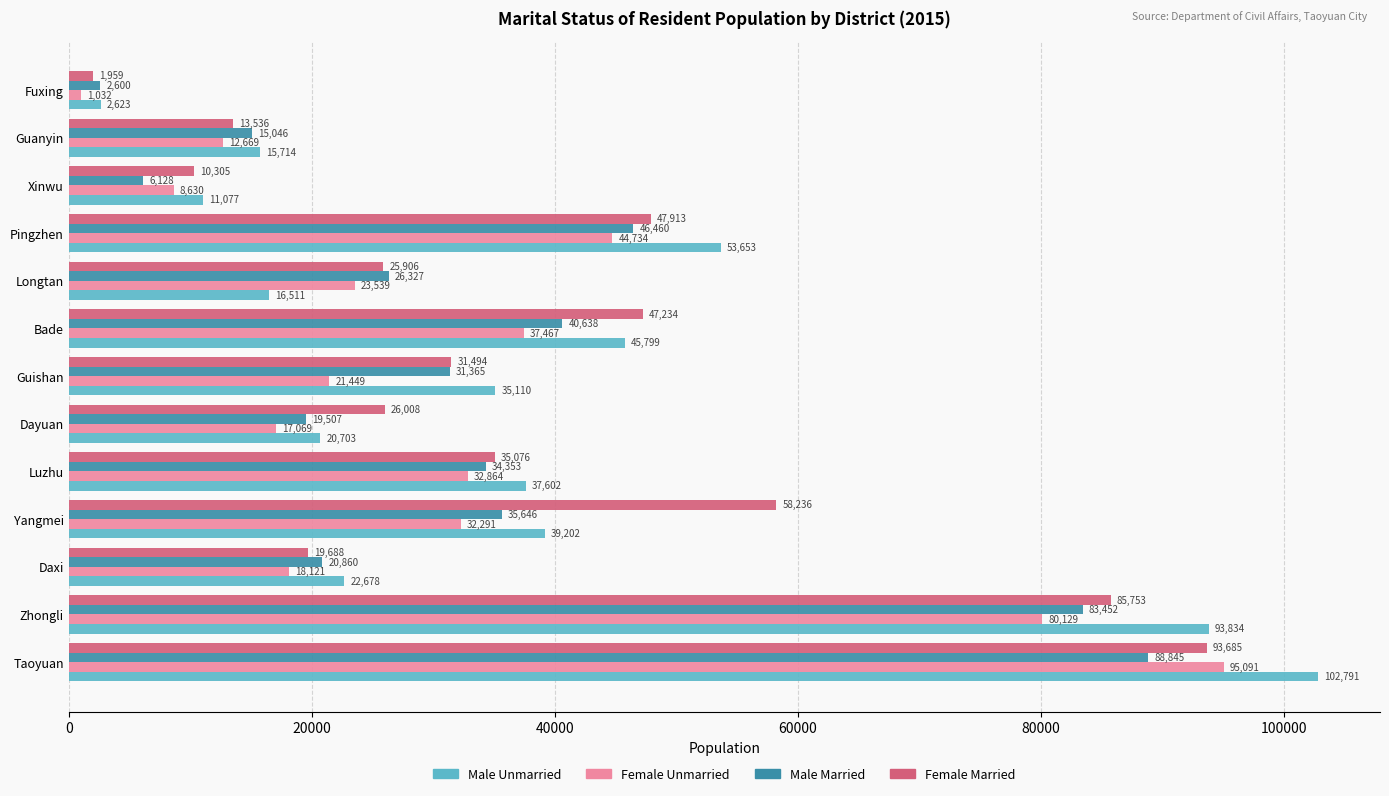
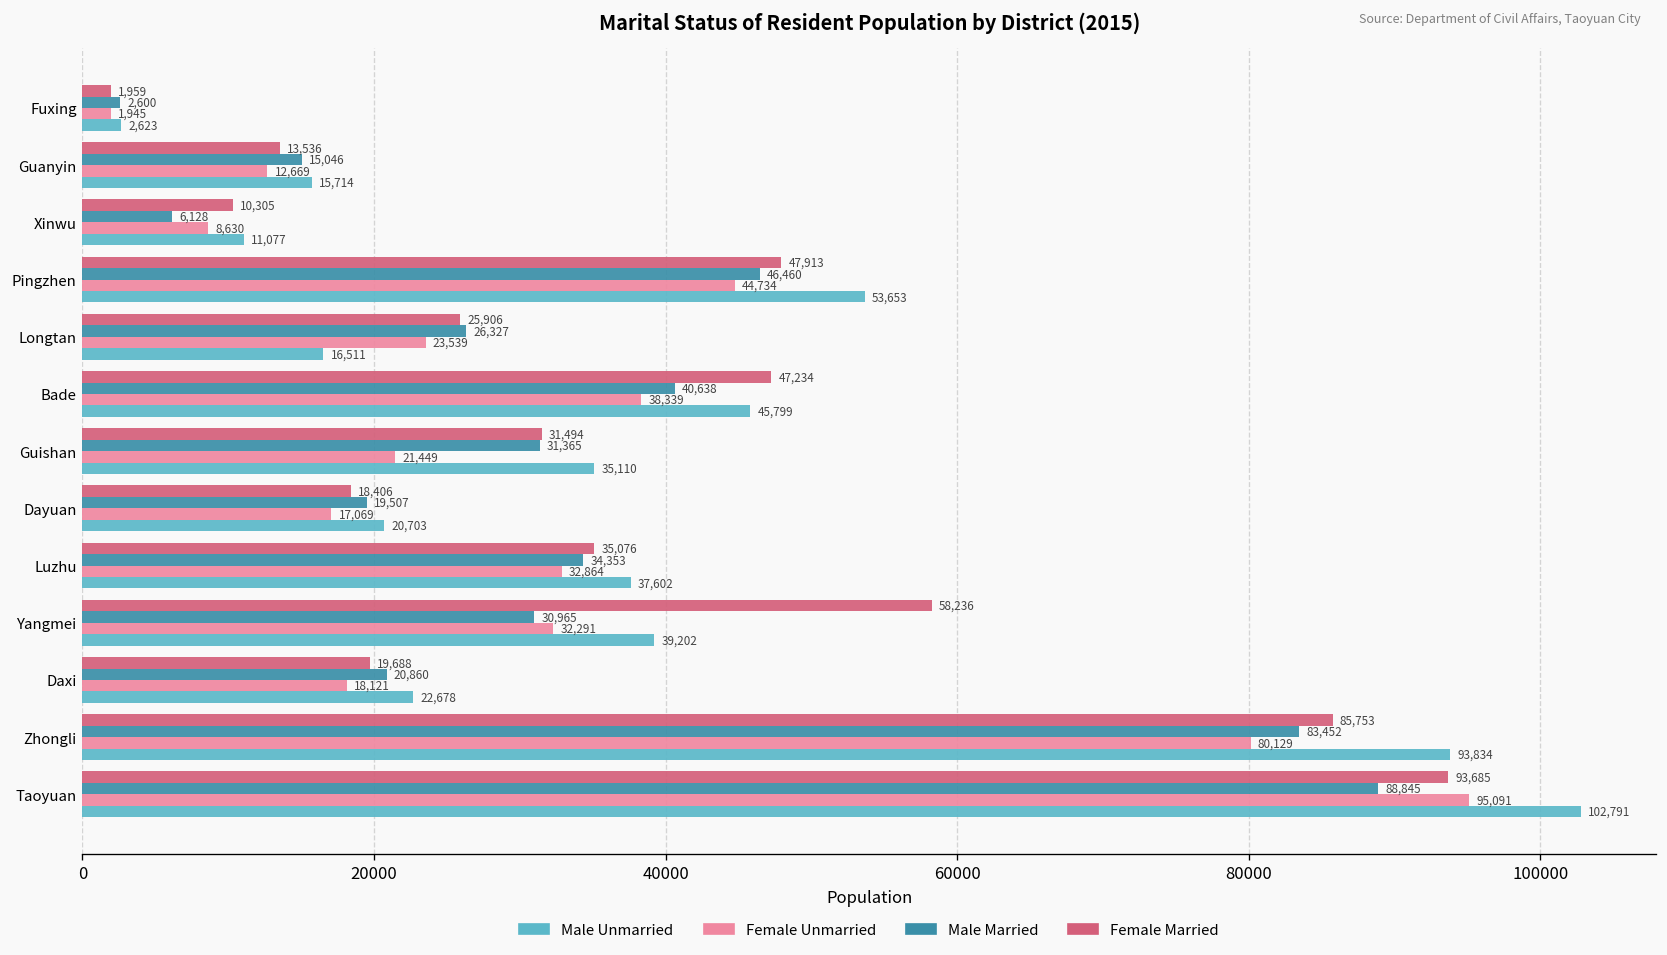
Female Unmarried, Fuxing: 1,032 -> 1,945
Female Unmarried, Bade: 37,467 -> 38,339
Female Married, Dayuan: 26,008 -> 18,406
Male Married, Yangmei: 35,646 -> 30,965
